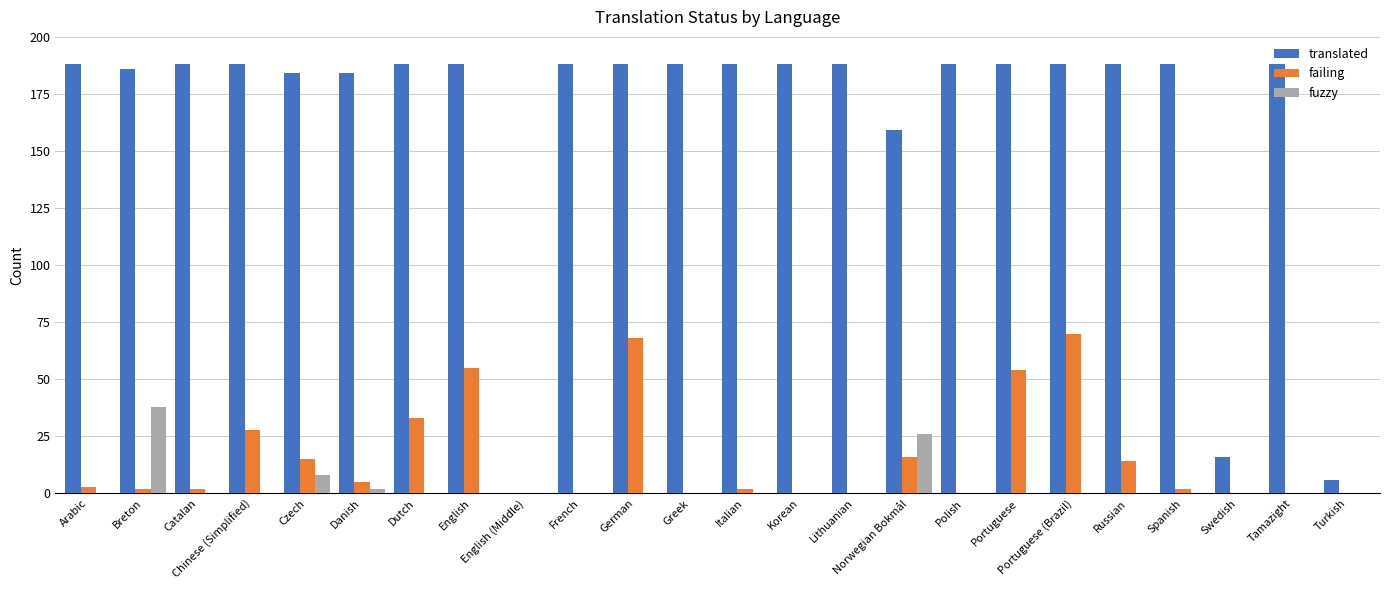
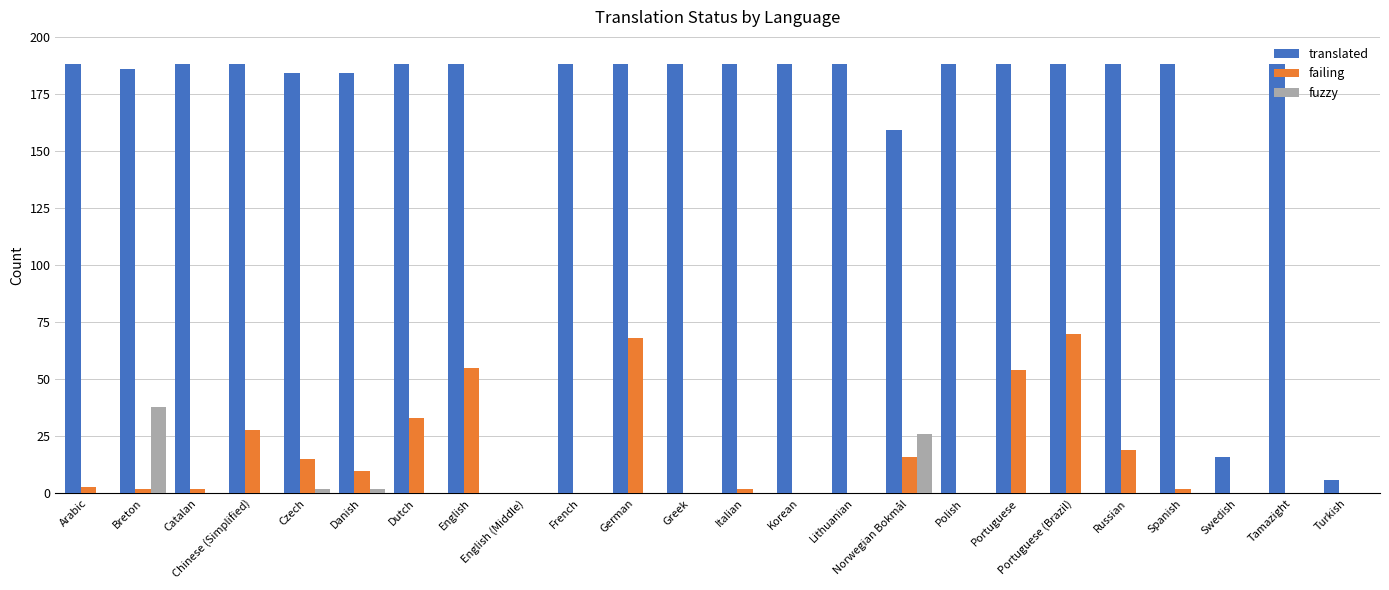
fuzzy, Czech: 8 -> 2
failing, Danish: 5 -> 10
failing, Russian: 14 -> 19
